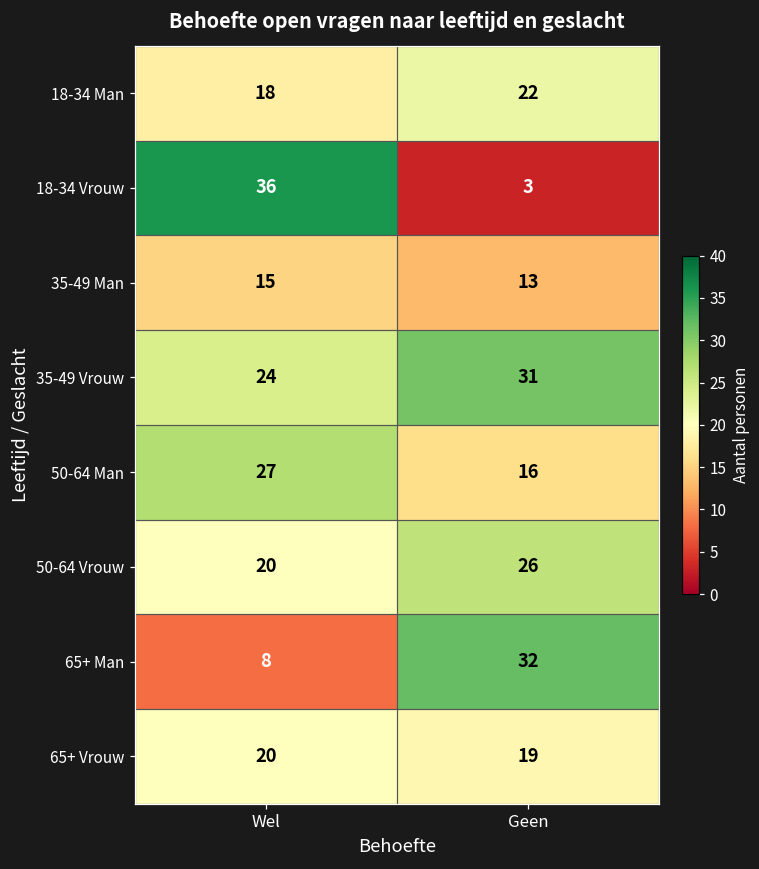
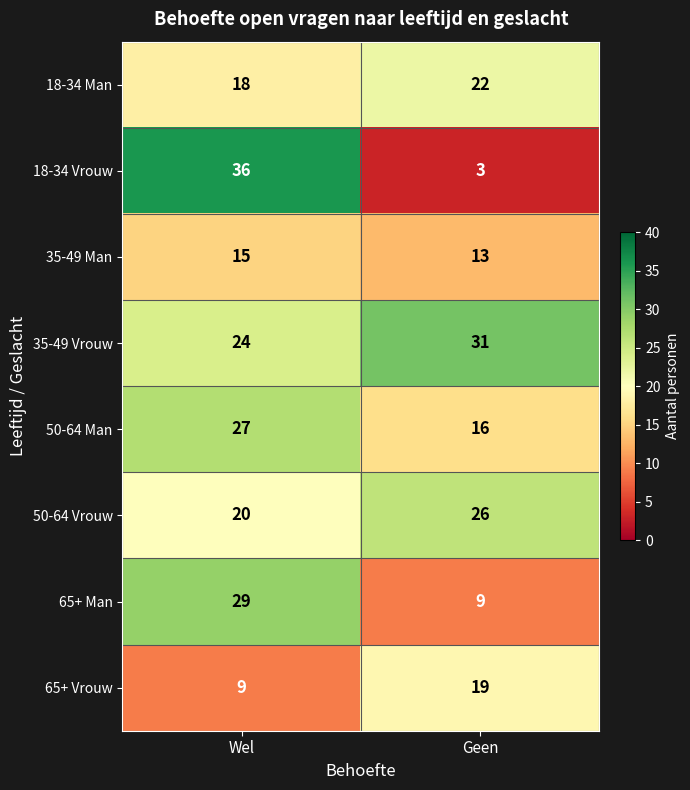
65+ Man, Wel: 8 -> 29
65+ Man, Geen: 32 -> 9
65+ Vrouw, Wel: 20 -> 9
